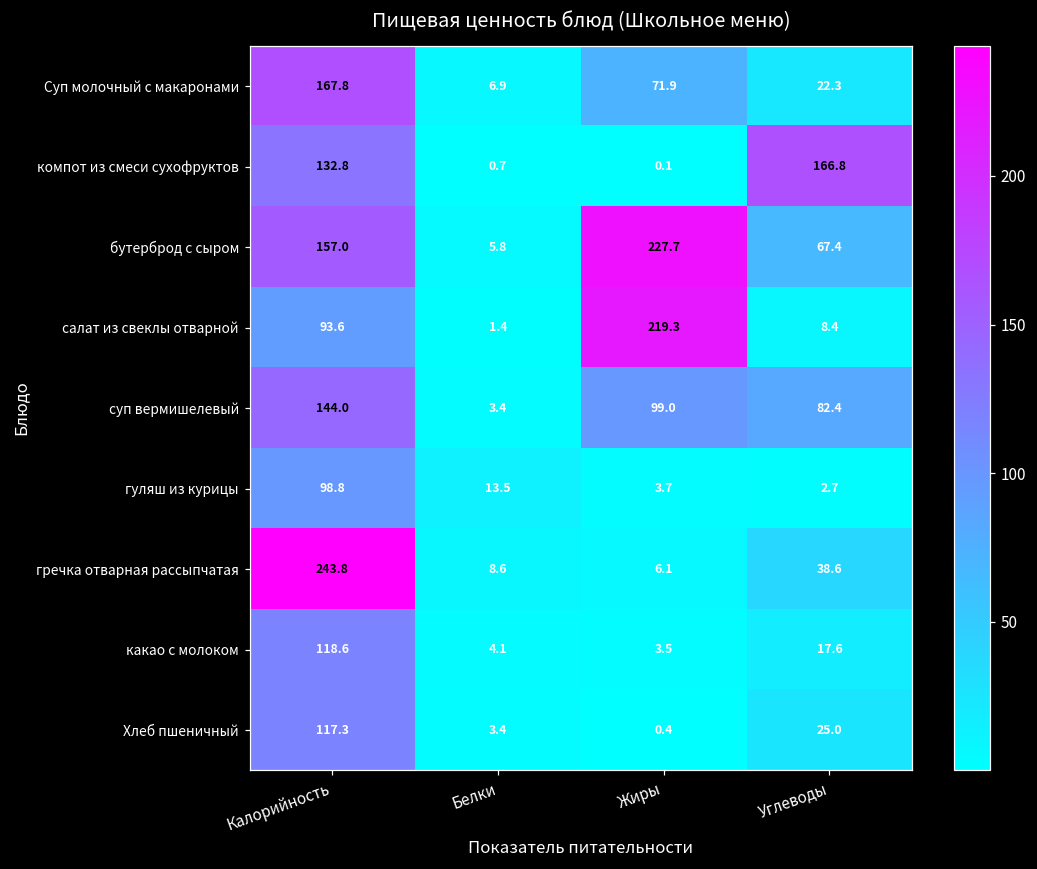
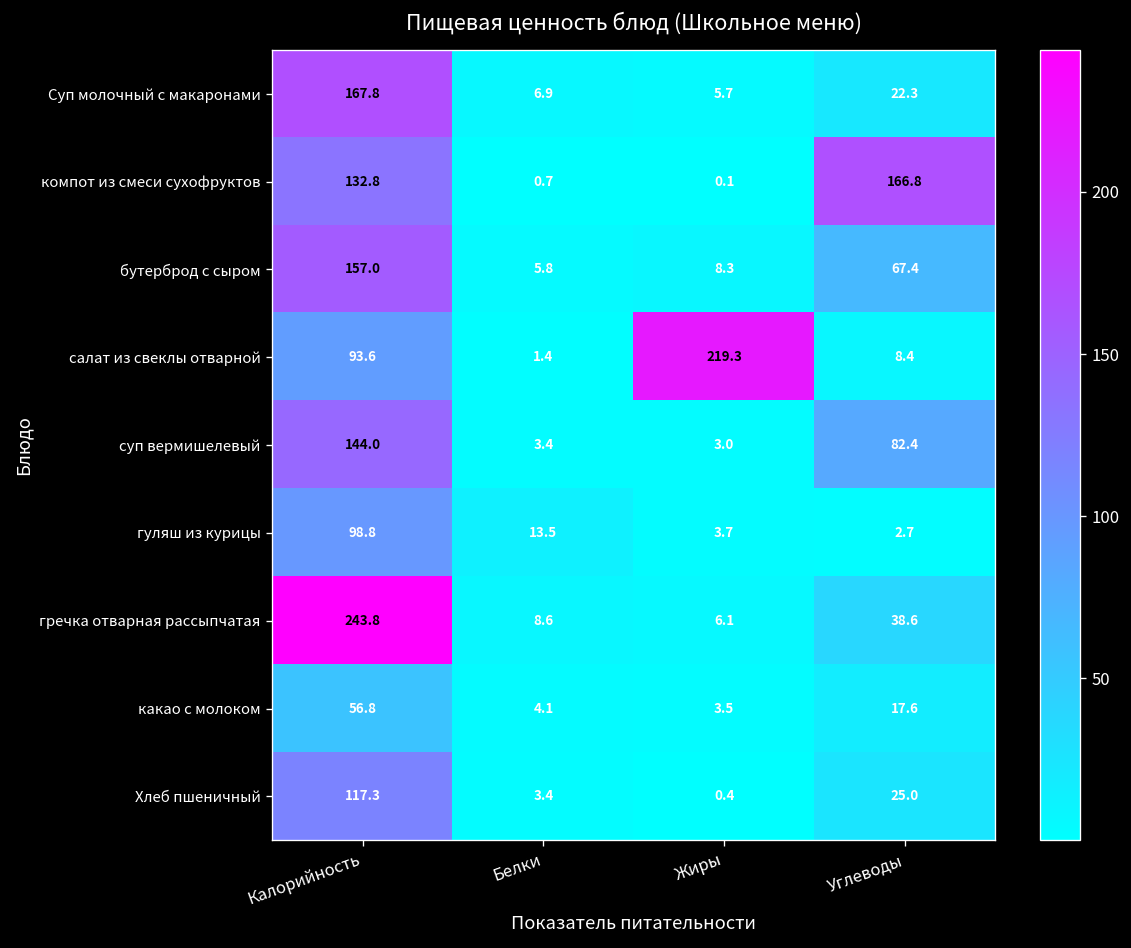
Суп молочный с макаронами, Жиры: 71.9 -> 5.7
бутерброд с сыром, Жиры: 227.7 -> 8.3
суп вермишелевый, Жиры: 99.0 -> 3.0
какао с молоком, Калорийность: 118.6 -> 56.8
